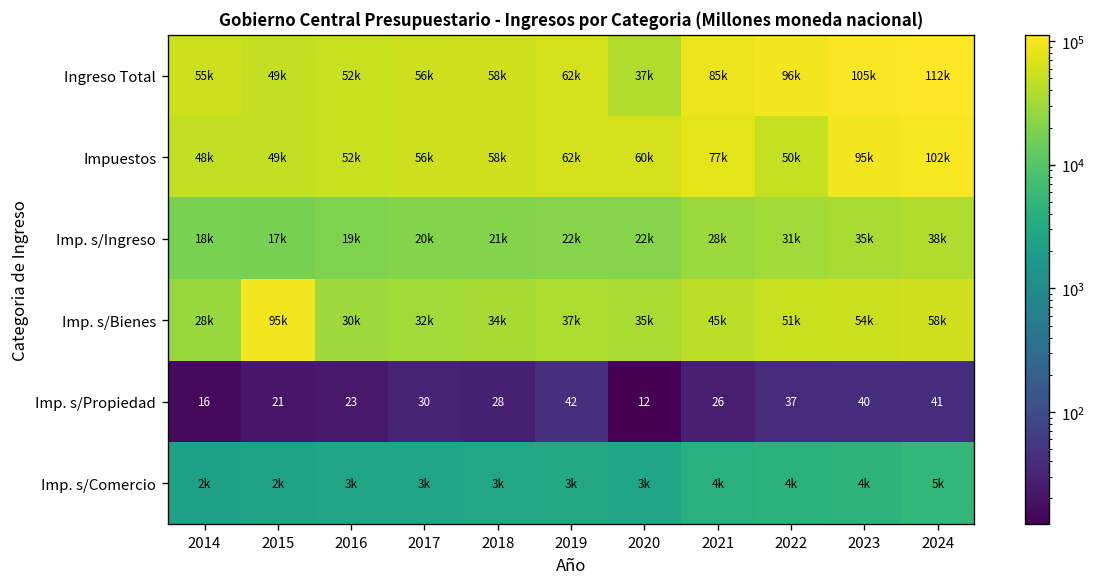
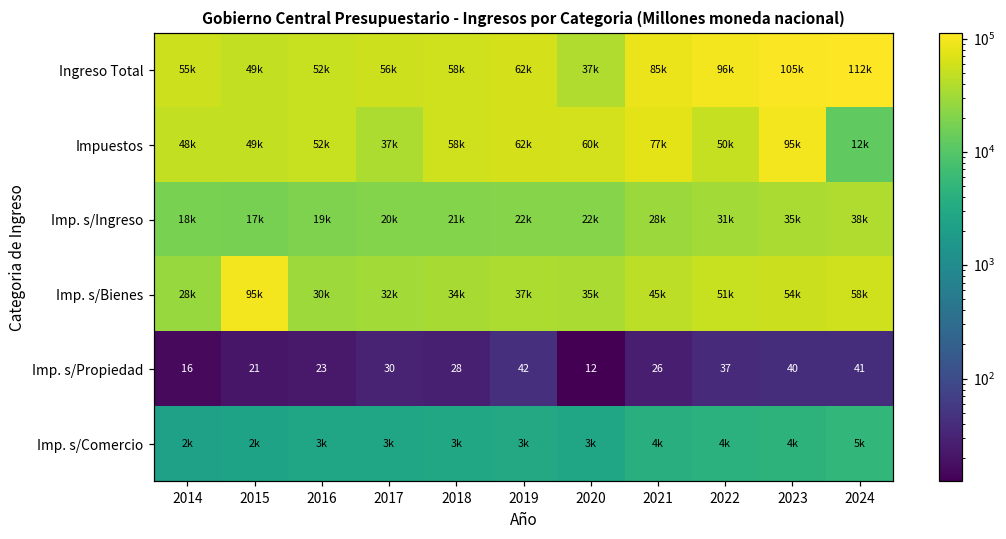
Impuestos, 2017: 56k -> 37k
Impuestos, 2024: 102k -> 12k
